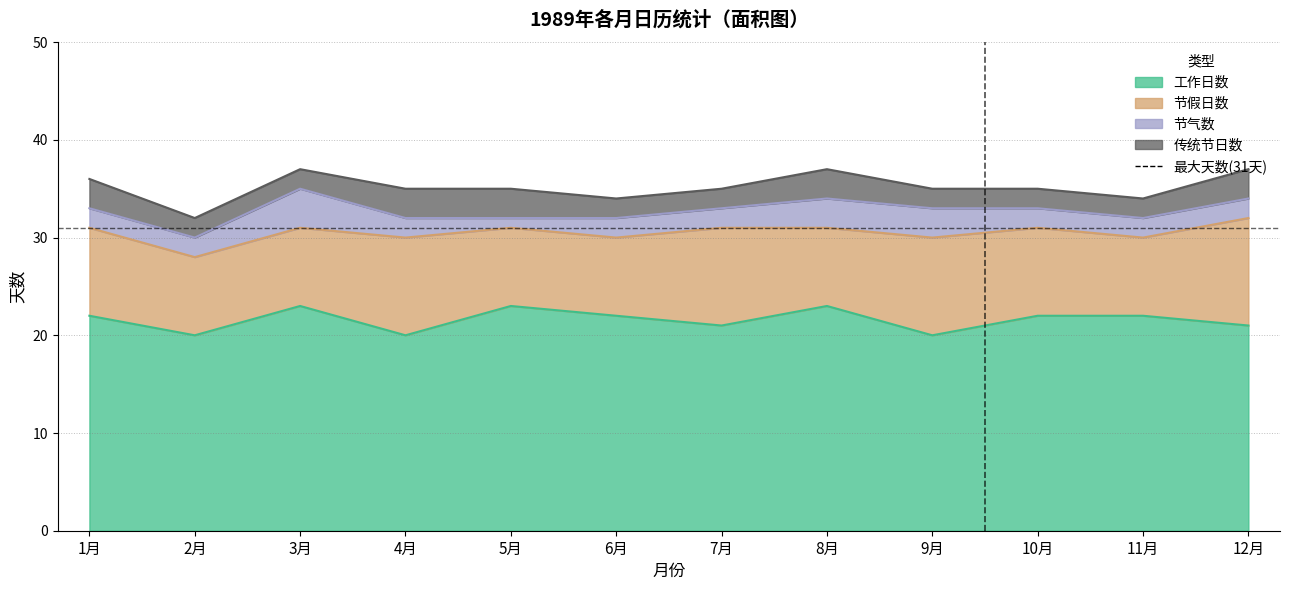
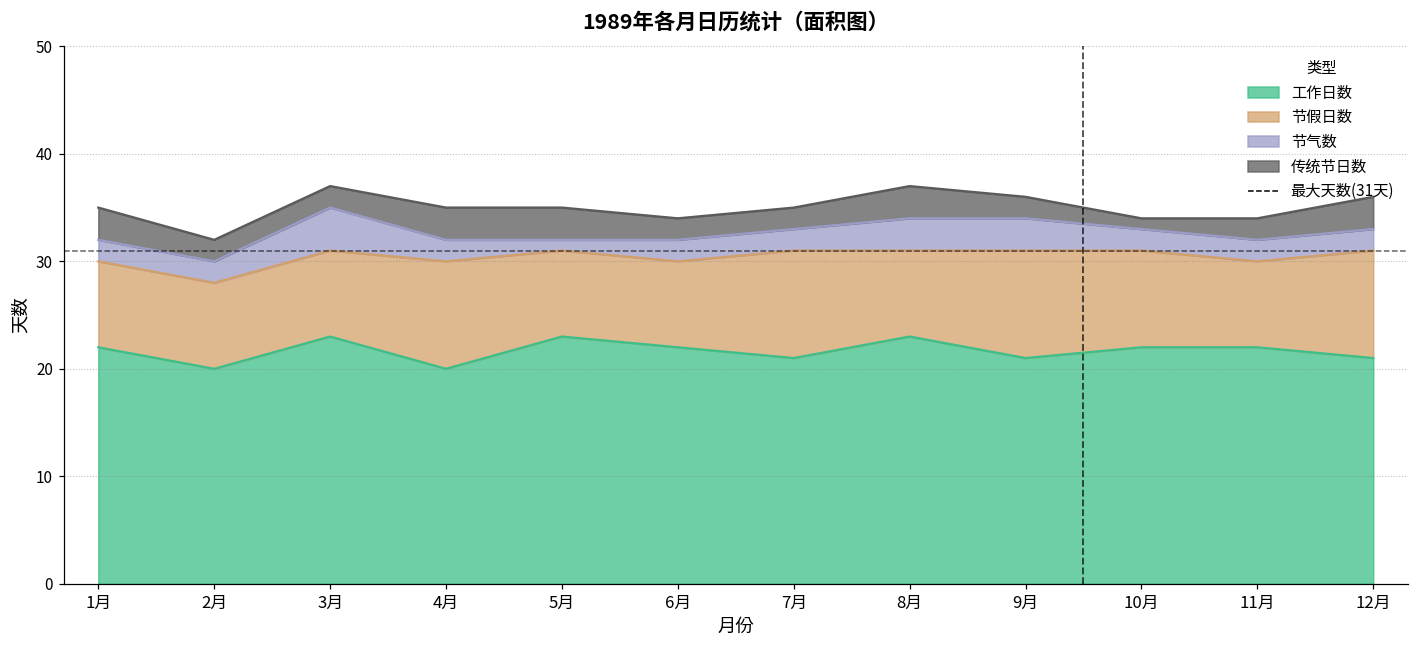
节假日数, 1月: 9 -> 8
工作日数, 9月: 20 -> 21
传统节日数, 10月: 2 -> 1
节假日数, 12月: 11 -> 10
